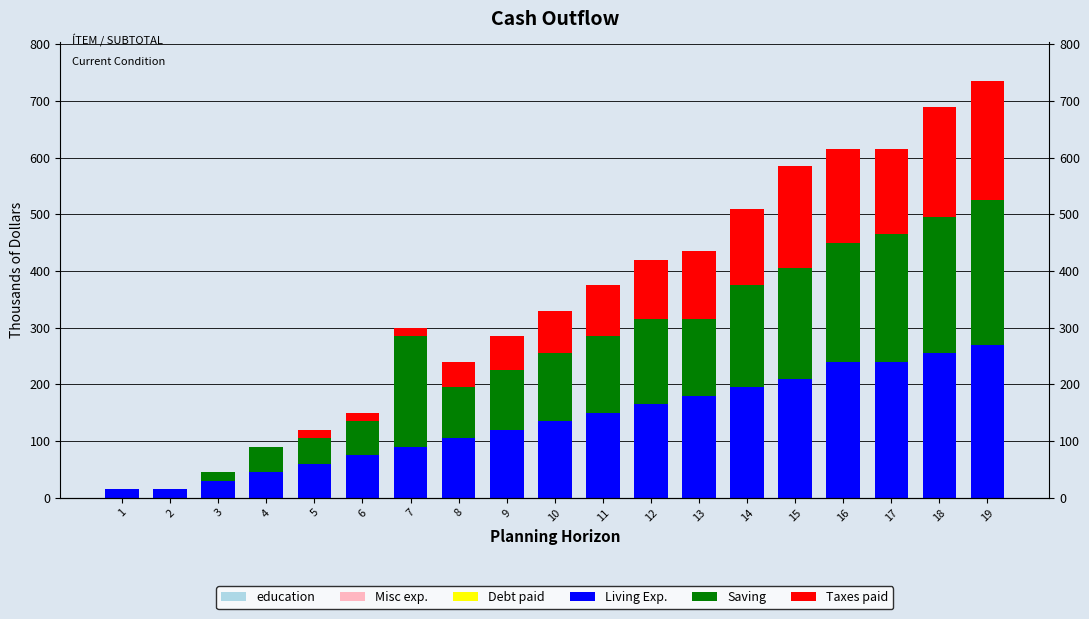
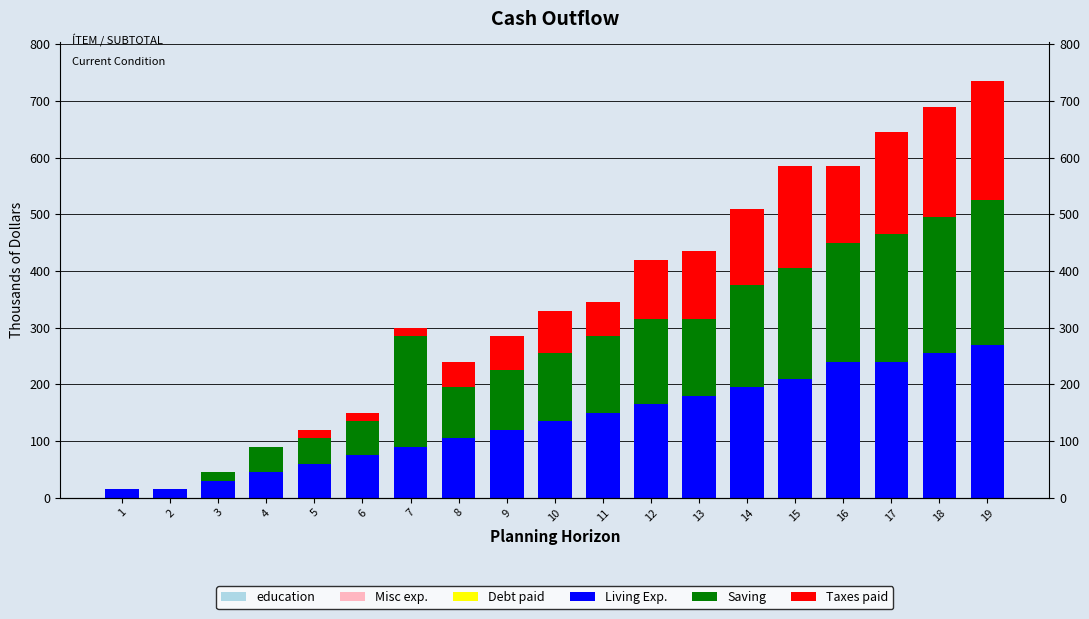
Taxes paid, 11: 90 -> 60
Taxes paid, 16: 170 -> 140
Taxes paid, 17: 150 -> 180
